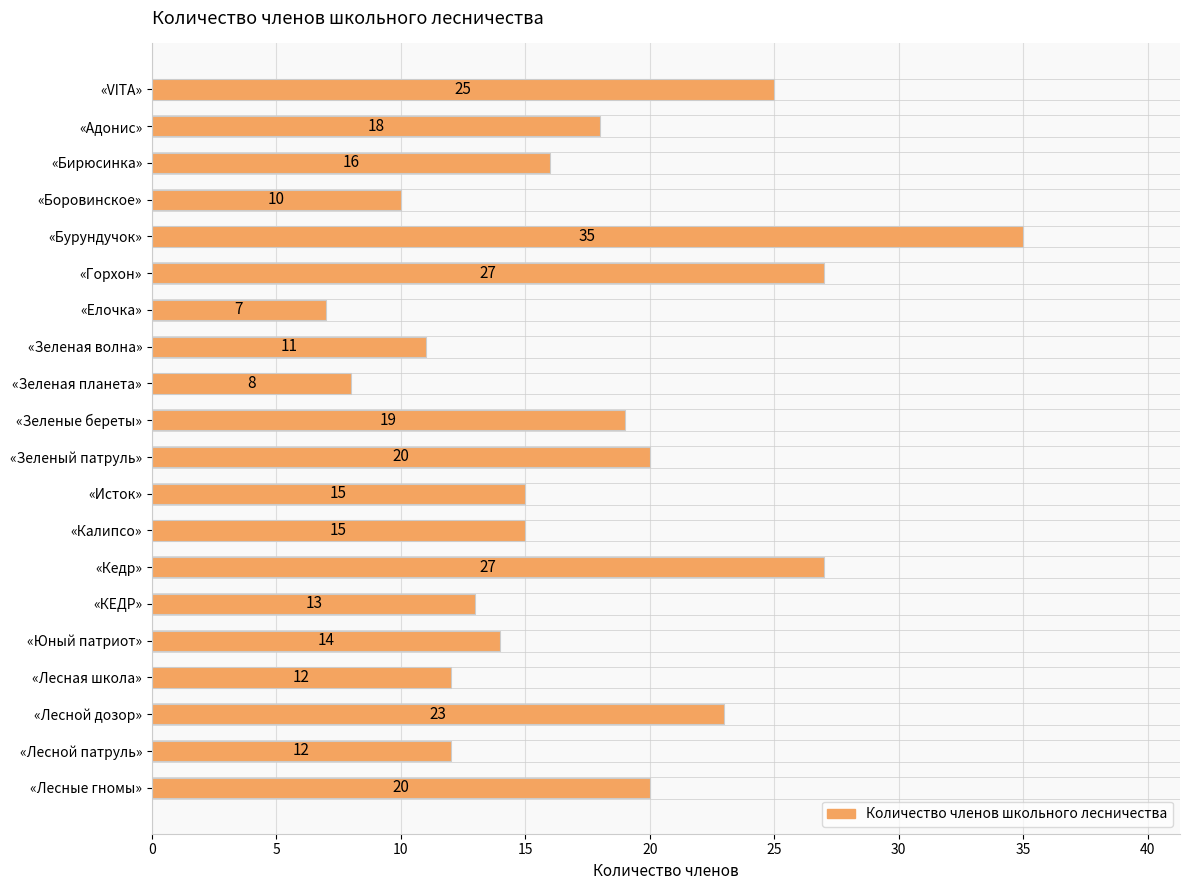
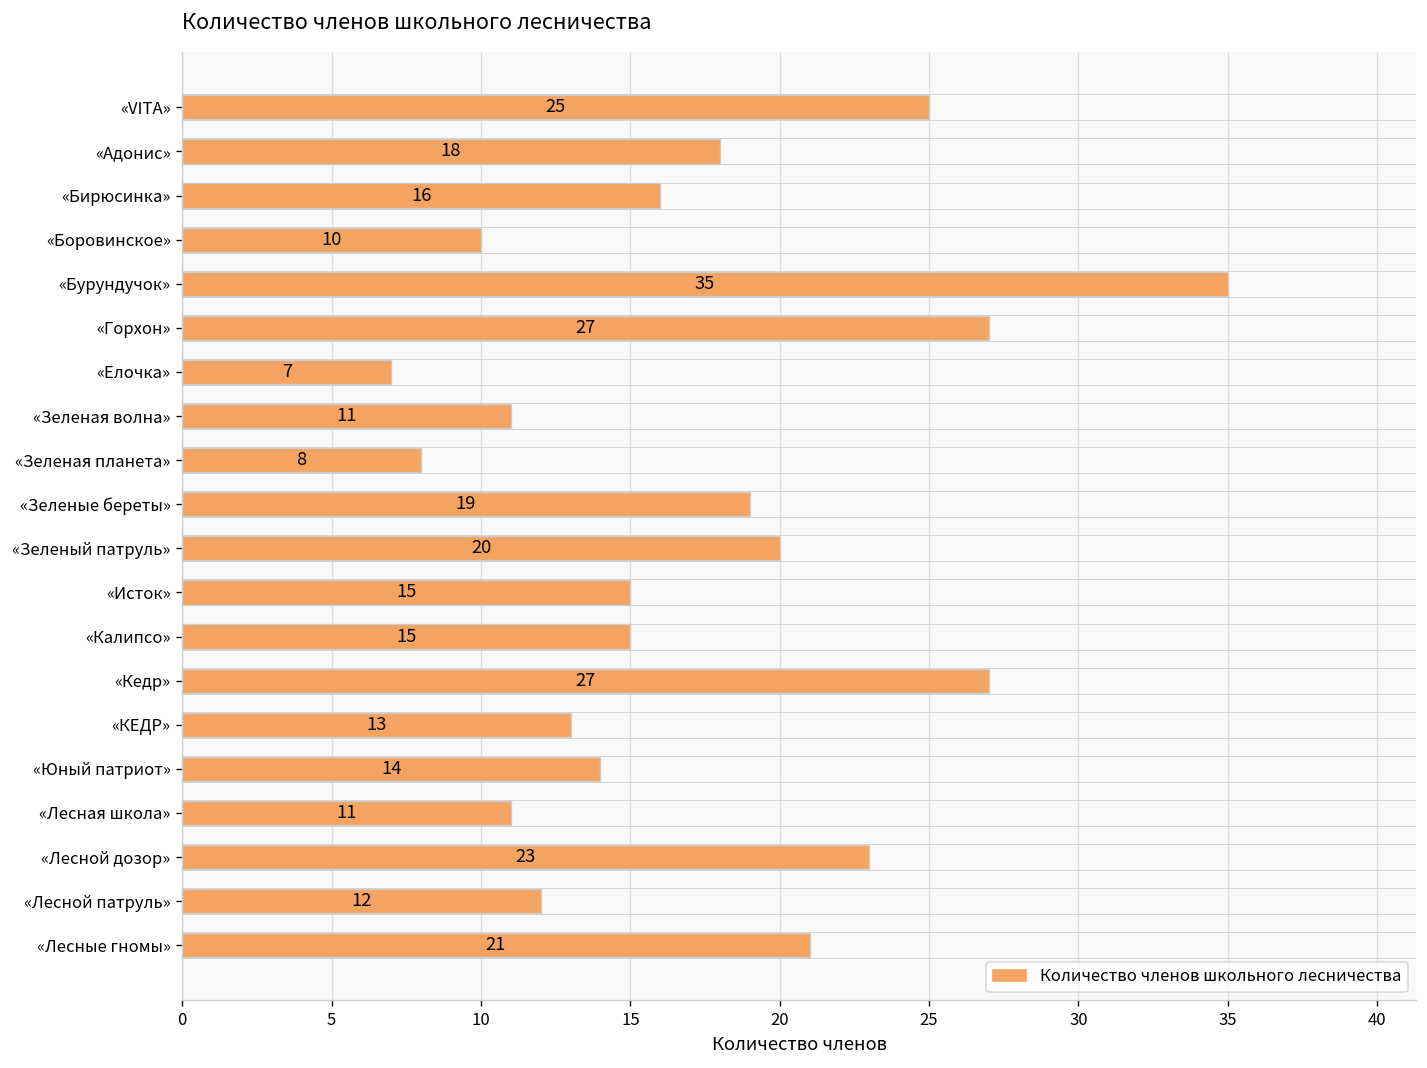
«Лесная школа»: 12 -> 11
«Лесные гномы»: 20 -> 21
